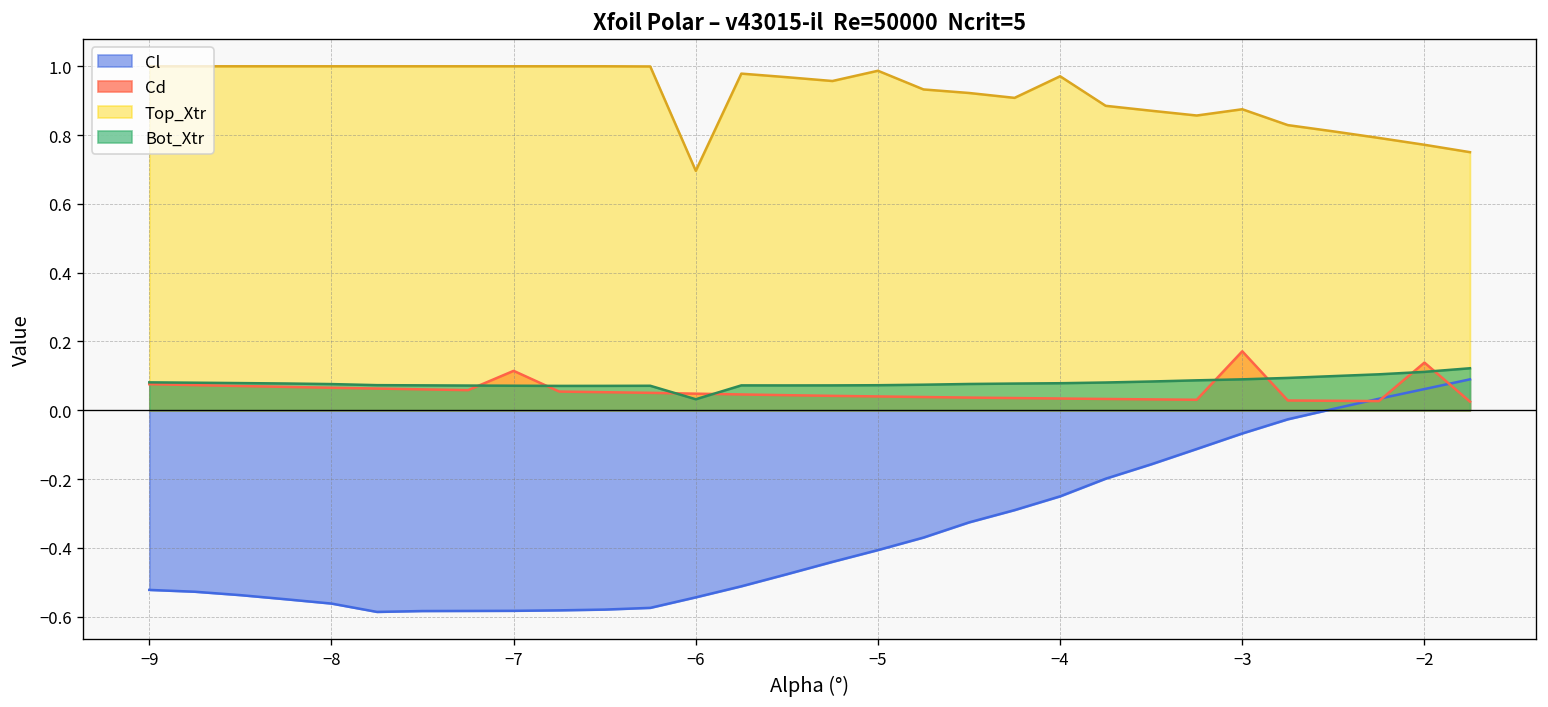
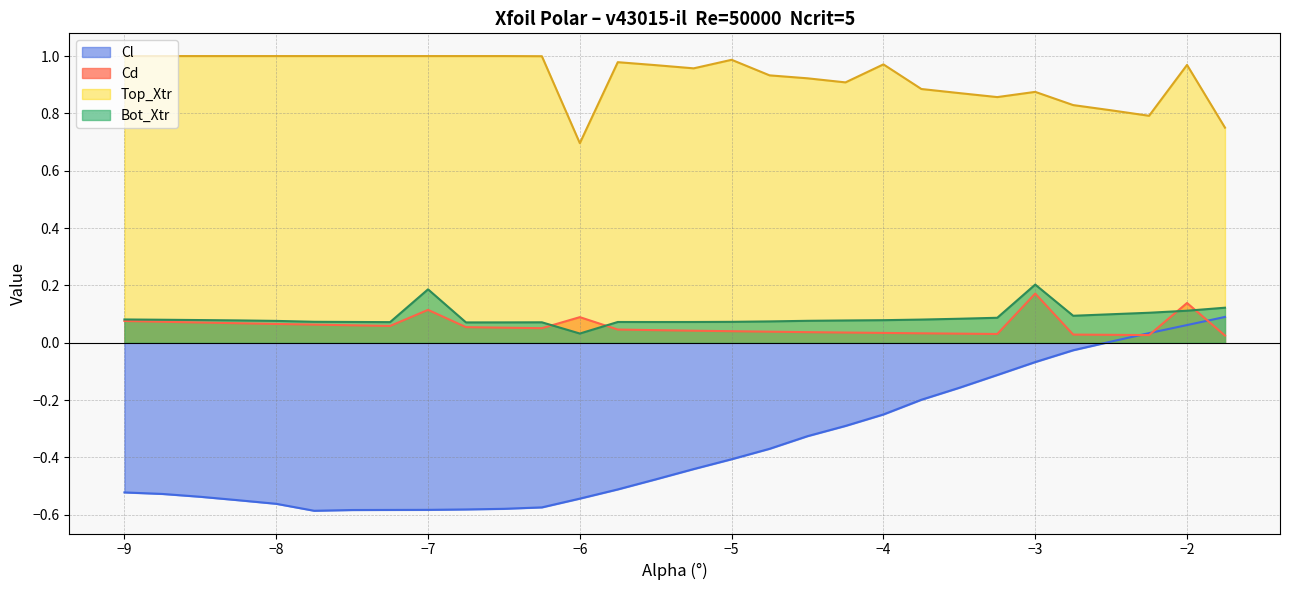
Bot_Xtr, −7: 0.07 -> 0.19
Cd, −6: 0.05 -> 0.09
Bot_Xtr, −3: 0.09 -> 0.20
Top_Xtr, −2: 0.77 -> 0.97
